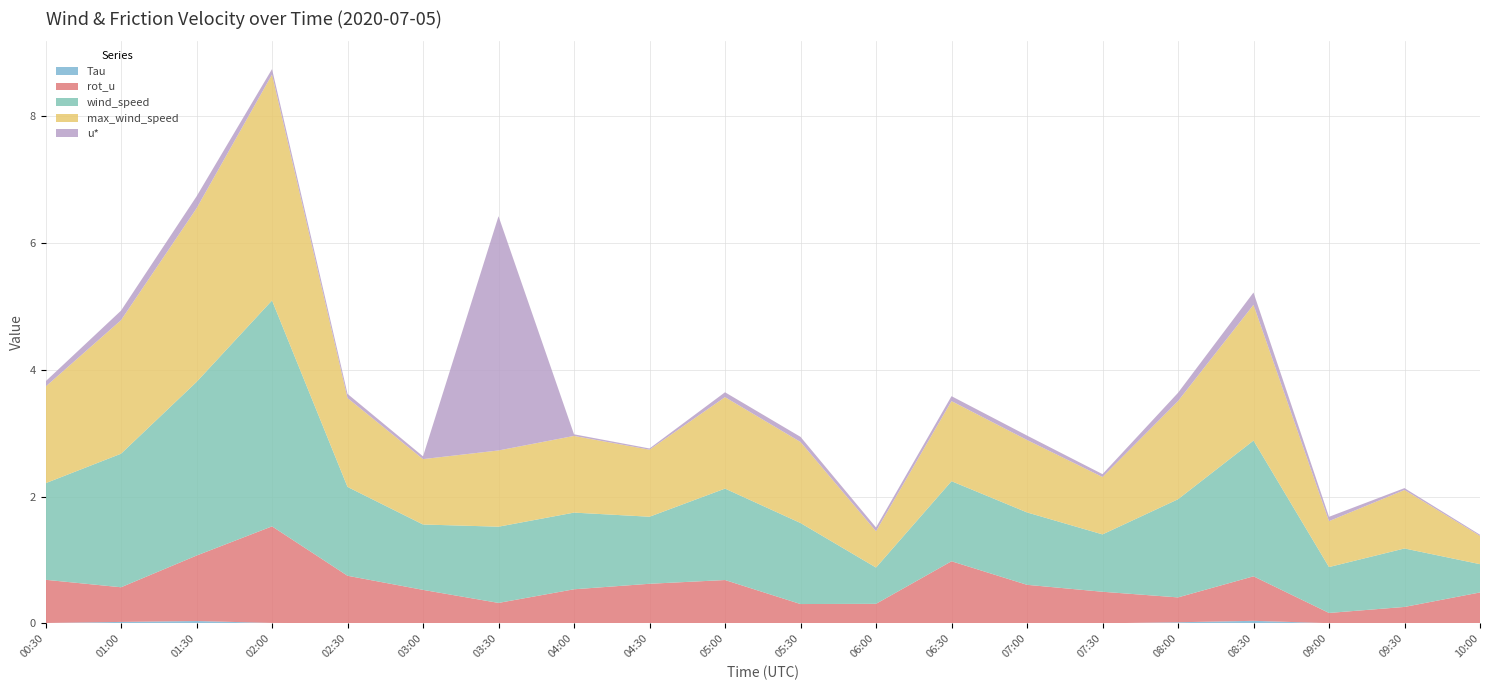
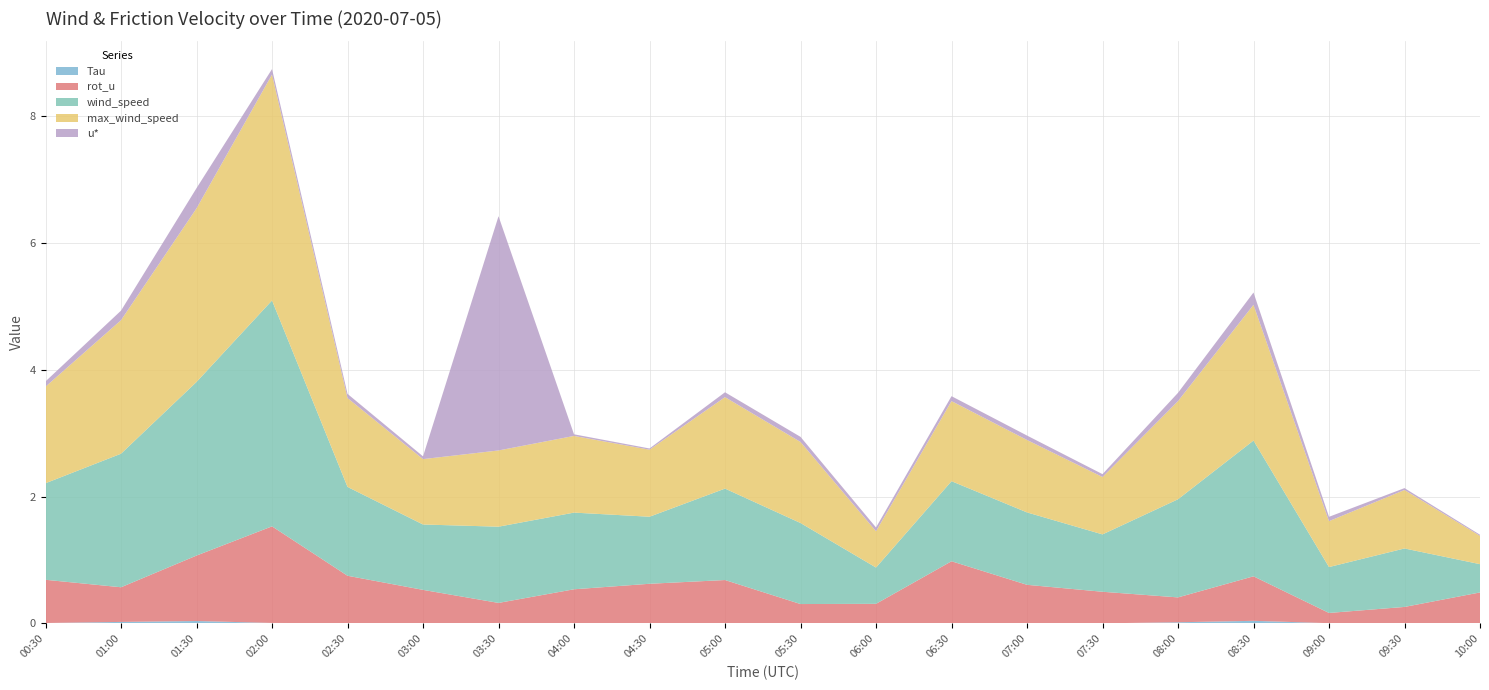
u*, 01:30: 0.2 -> 0.3
